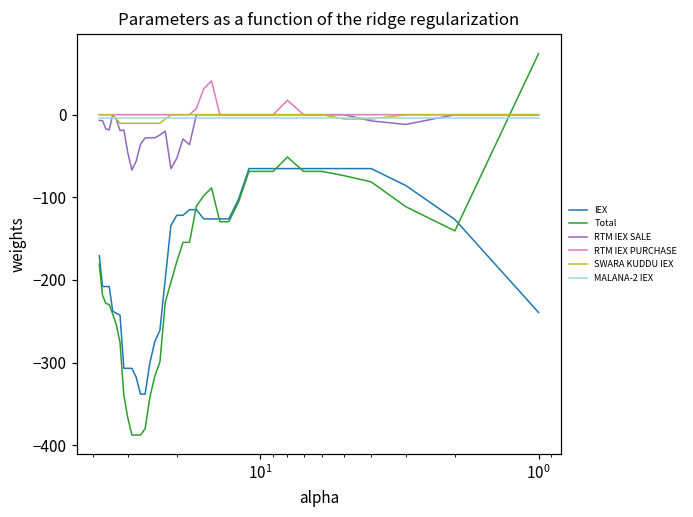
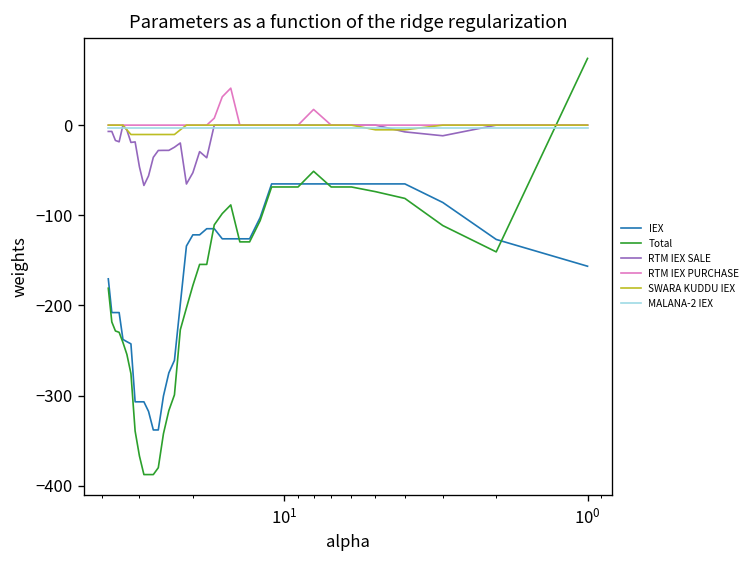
IEX, 10^0: -240 -> -160
